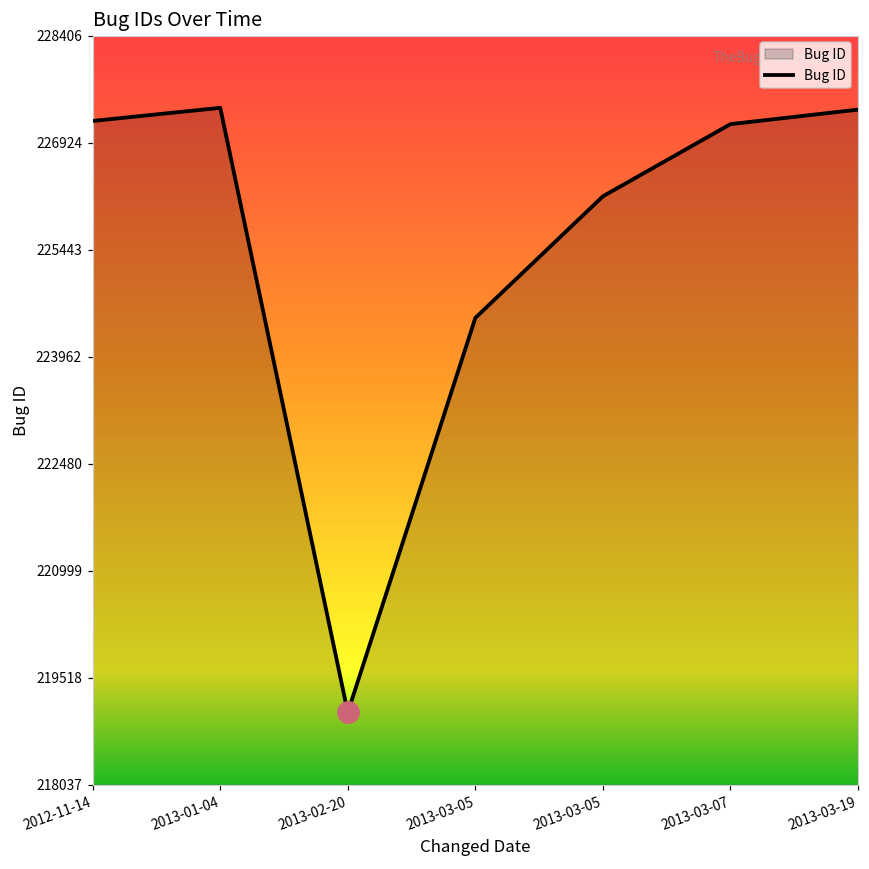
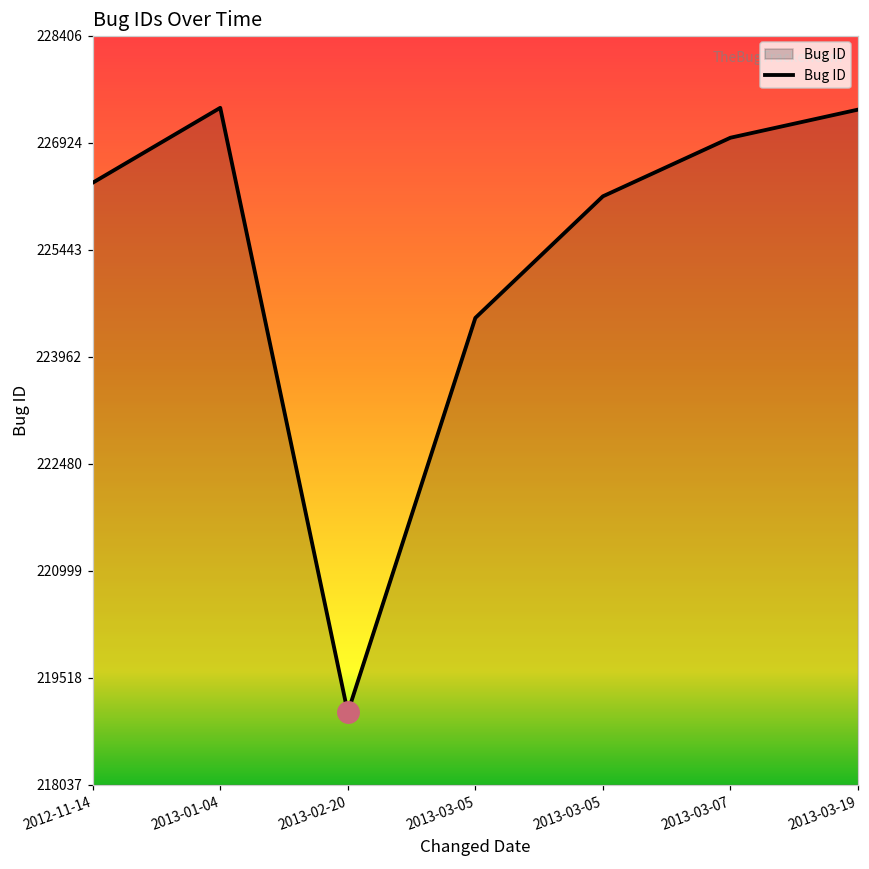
Bug ID, 2012-11-14: 227200 -> 226400
Bug ID, 2013-03-07: 227200 -> 227000
